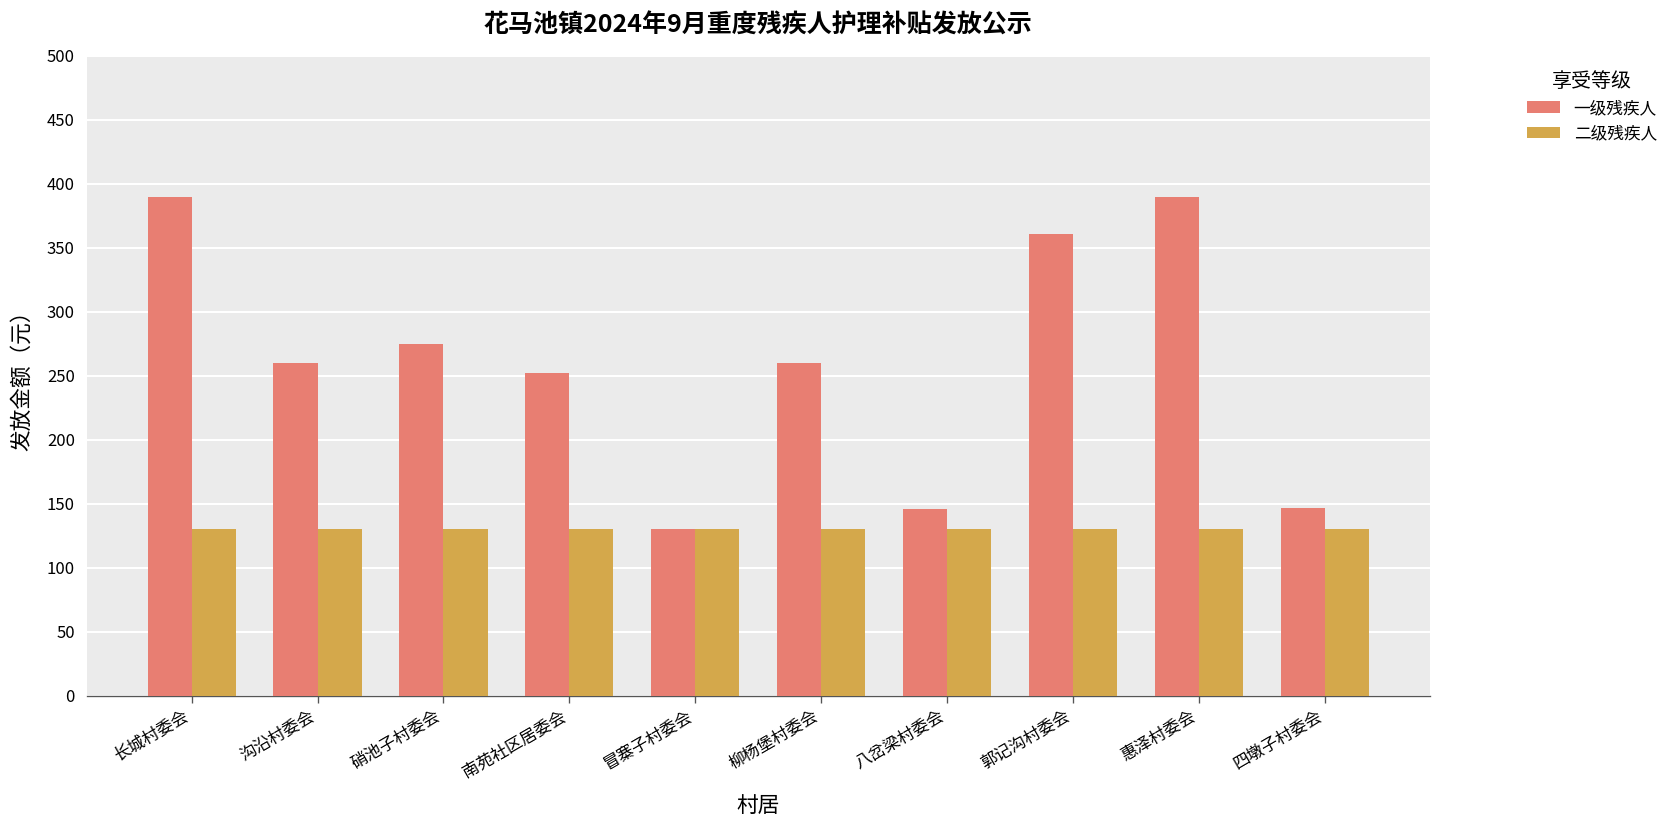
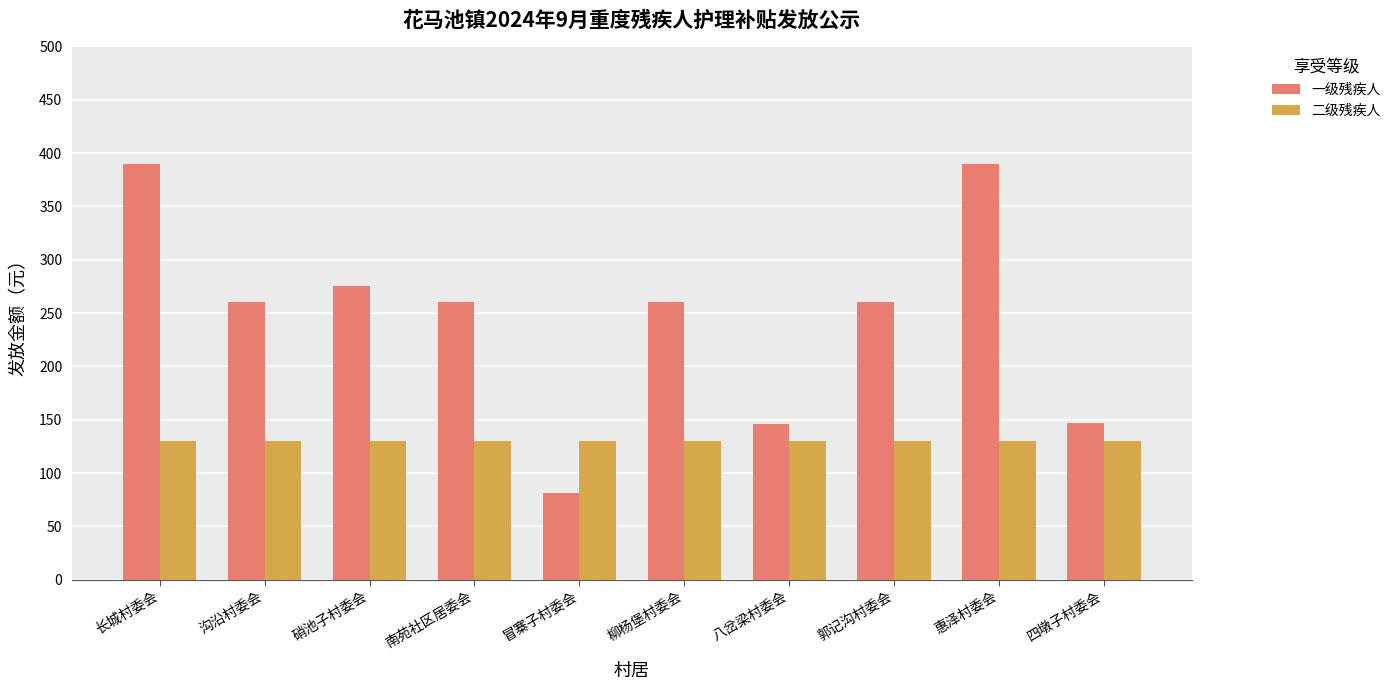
一级残疾人, 南苑社区居委会: 252 -> 260
一级残疾人, 冒寨子村委会: 130 -> 81
一级残疾人, 郭记沟村委会: 361 -> 260
